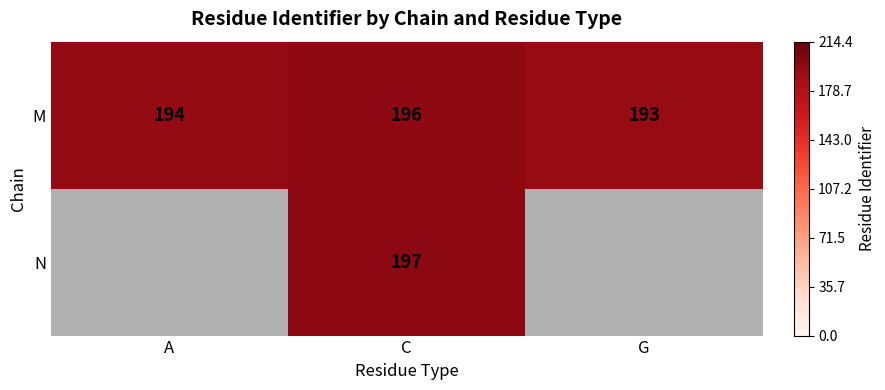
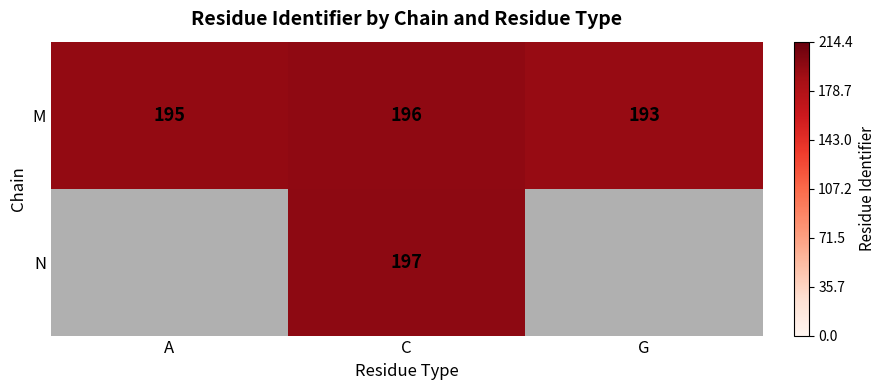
M, A: 194 -> 195
